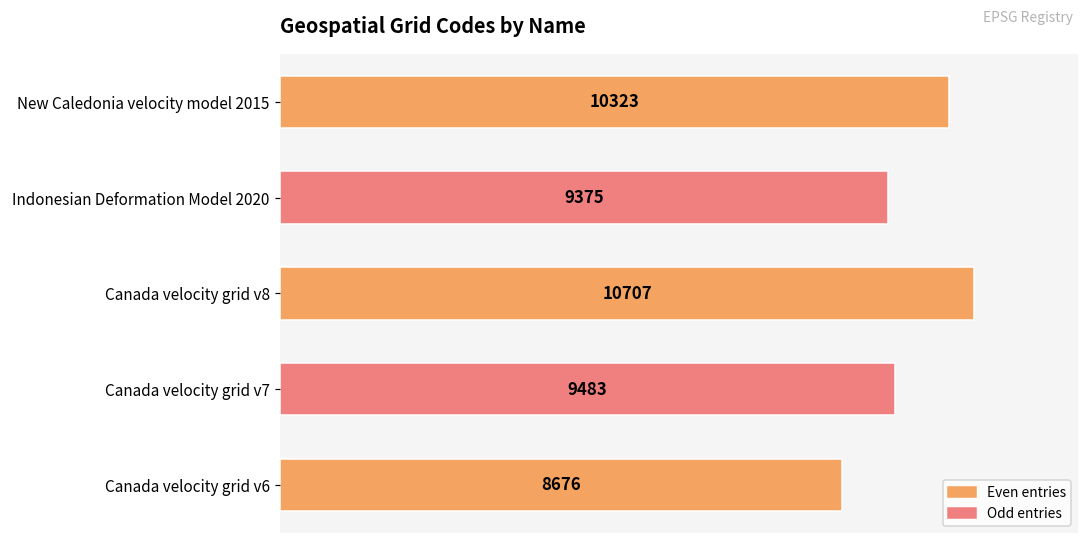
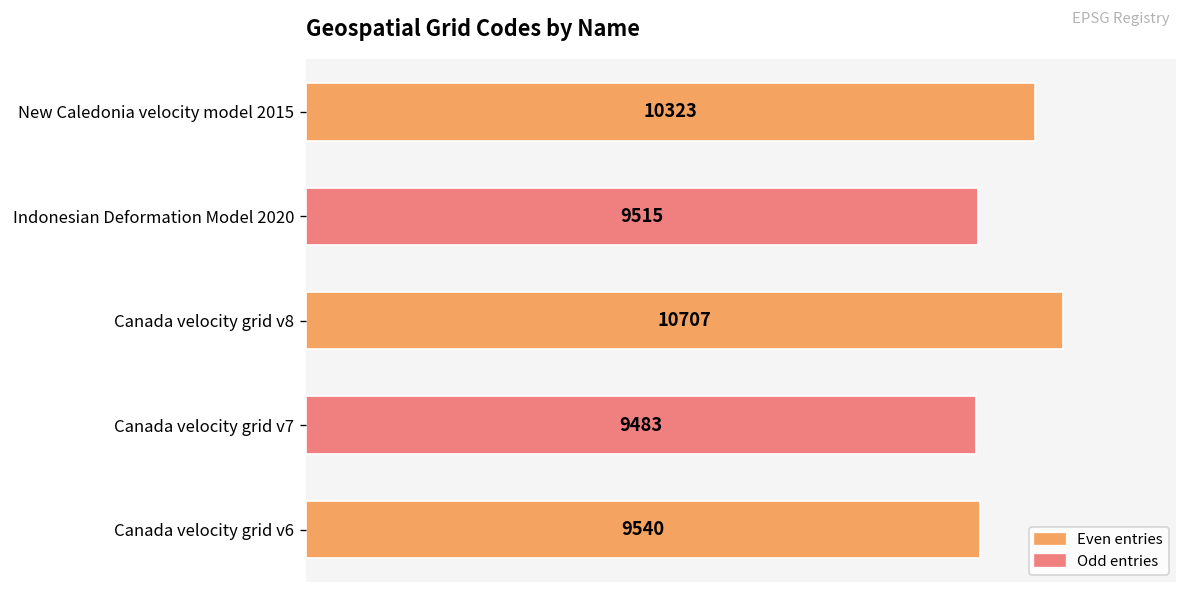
Indonesian Deformation Model 2020: 9375 -> 9515
Canada velocity grid v6: 8676 -> 9540
